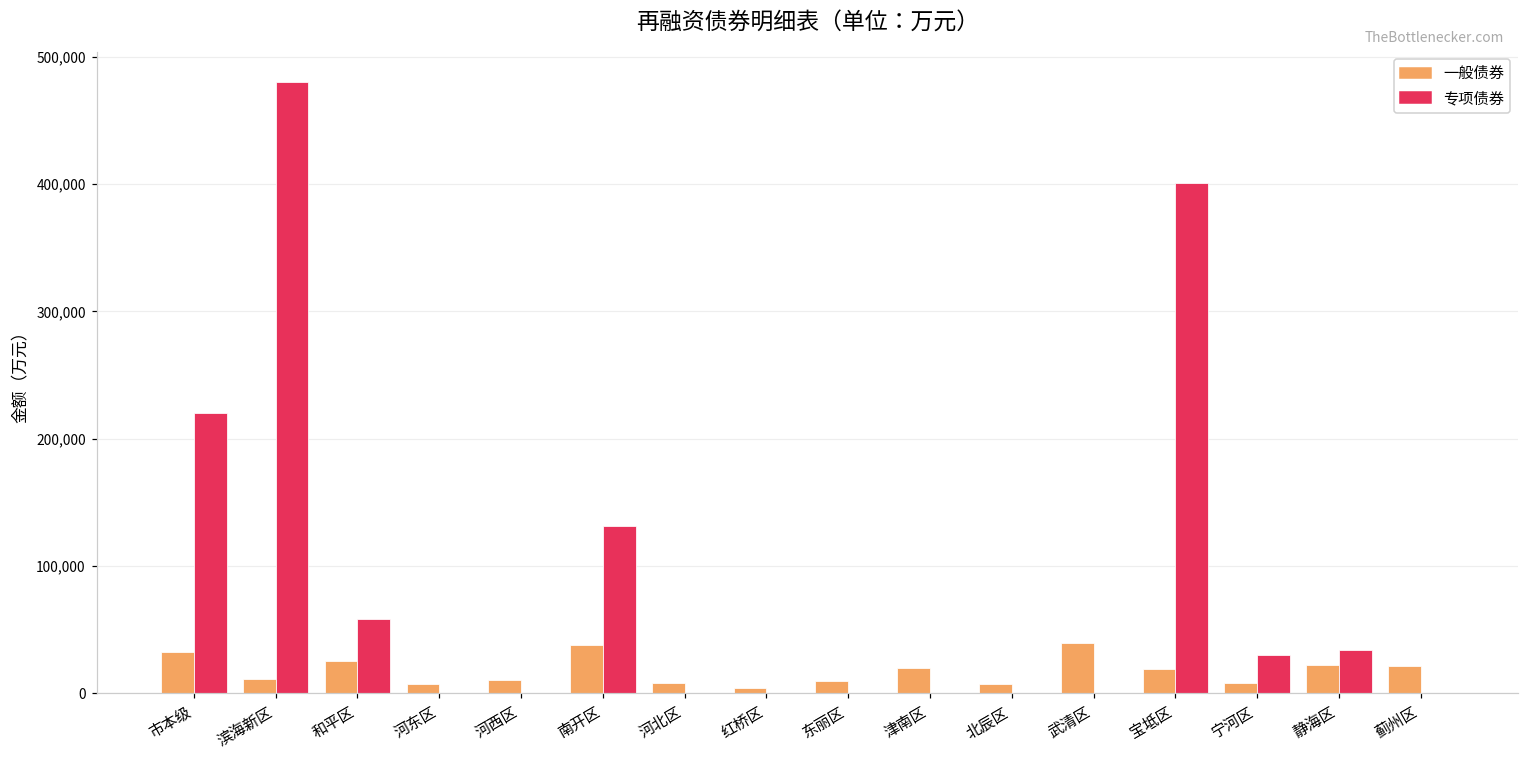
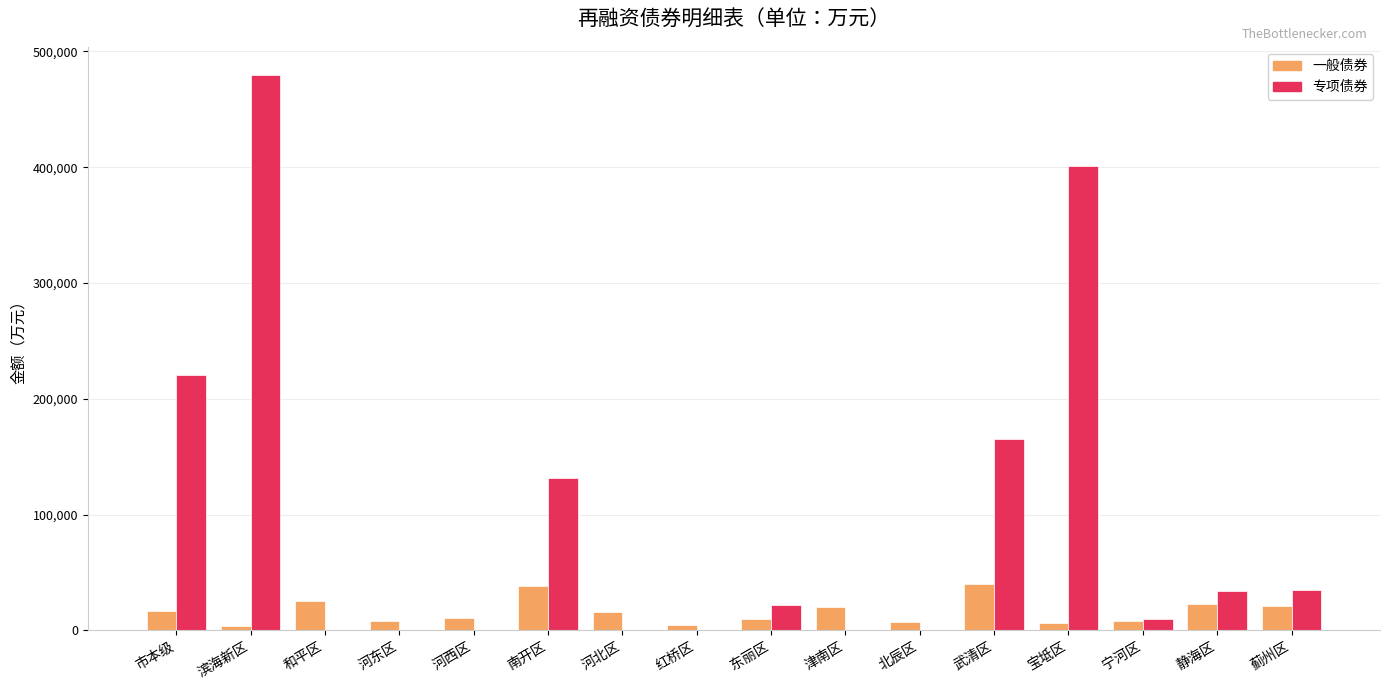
一般债券, 市本级: 33,000 -> 17,000
一般债券, 滨海新区: 11,000 -> 4,000
专项债券, 和平区: 59,000 -> 0
一般债券, 河北区: 8,000 -> 16,000
专项债券, 东丽区: 0 -> 22,000
专项债券, 武清区: 0 -> 165,000
一般债券, 宝坻区: 19,000 -> 6,000
专项债券, 宁河区: 30,000 -> 10,000
专项债券, 蓟州区: 0 -> 35,000
